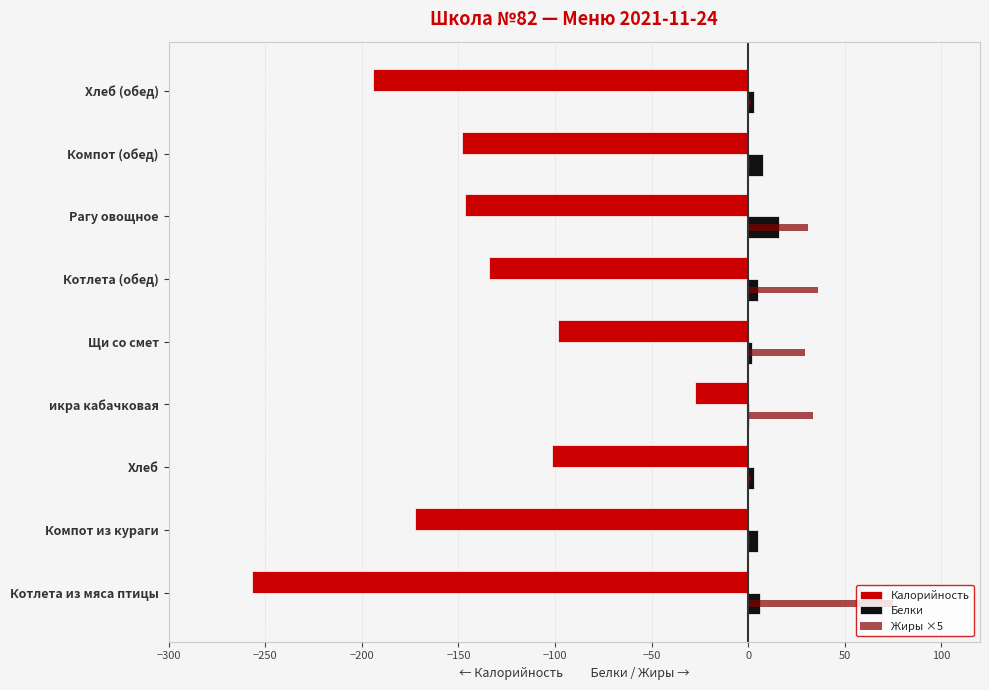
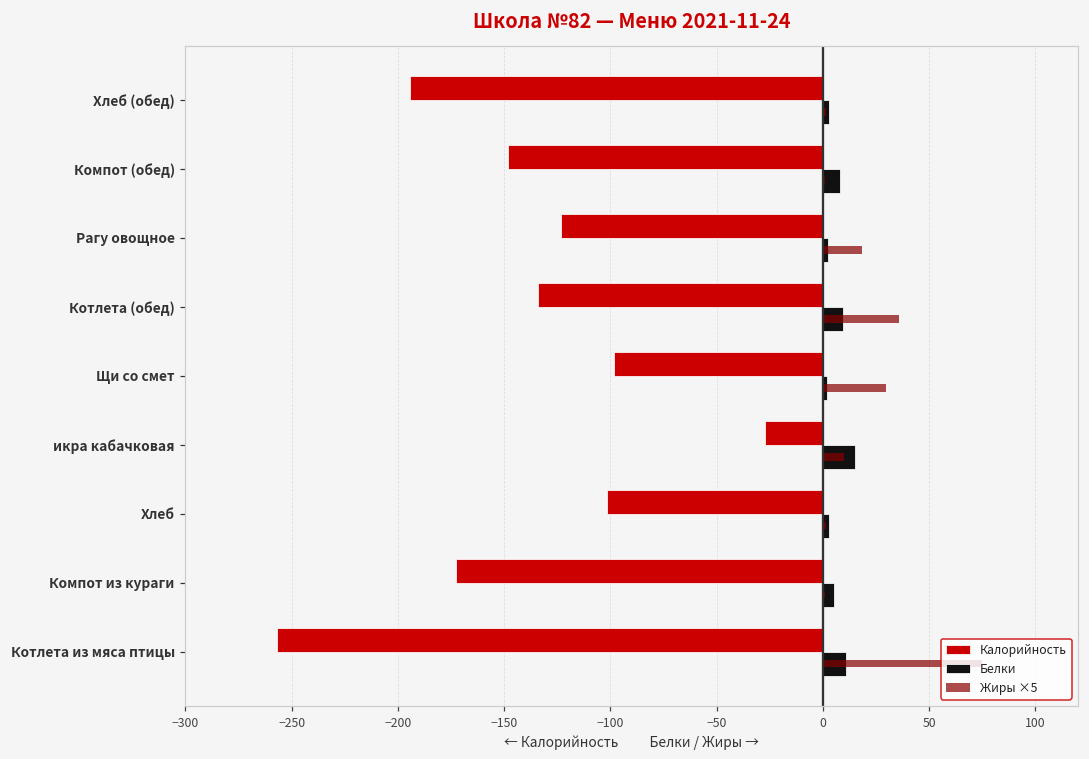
Калорийность, Рагу овощное: -147 -> -123
Белки, Рагу овощное: 16 -> 2
Жиры ×5, Рагу овощное: 31 -> 18
Белки, Котлета (обед): 5 -> 9
Белки, икра кабачковая: 0 -> 15
Жиры ×5, икра кабачковая: 34 -> 10
Белки, Котлета из мяса птицы: 6 -> 11
